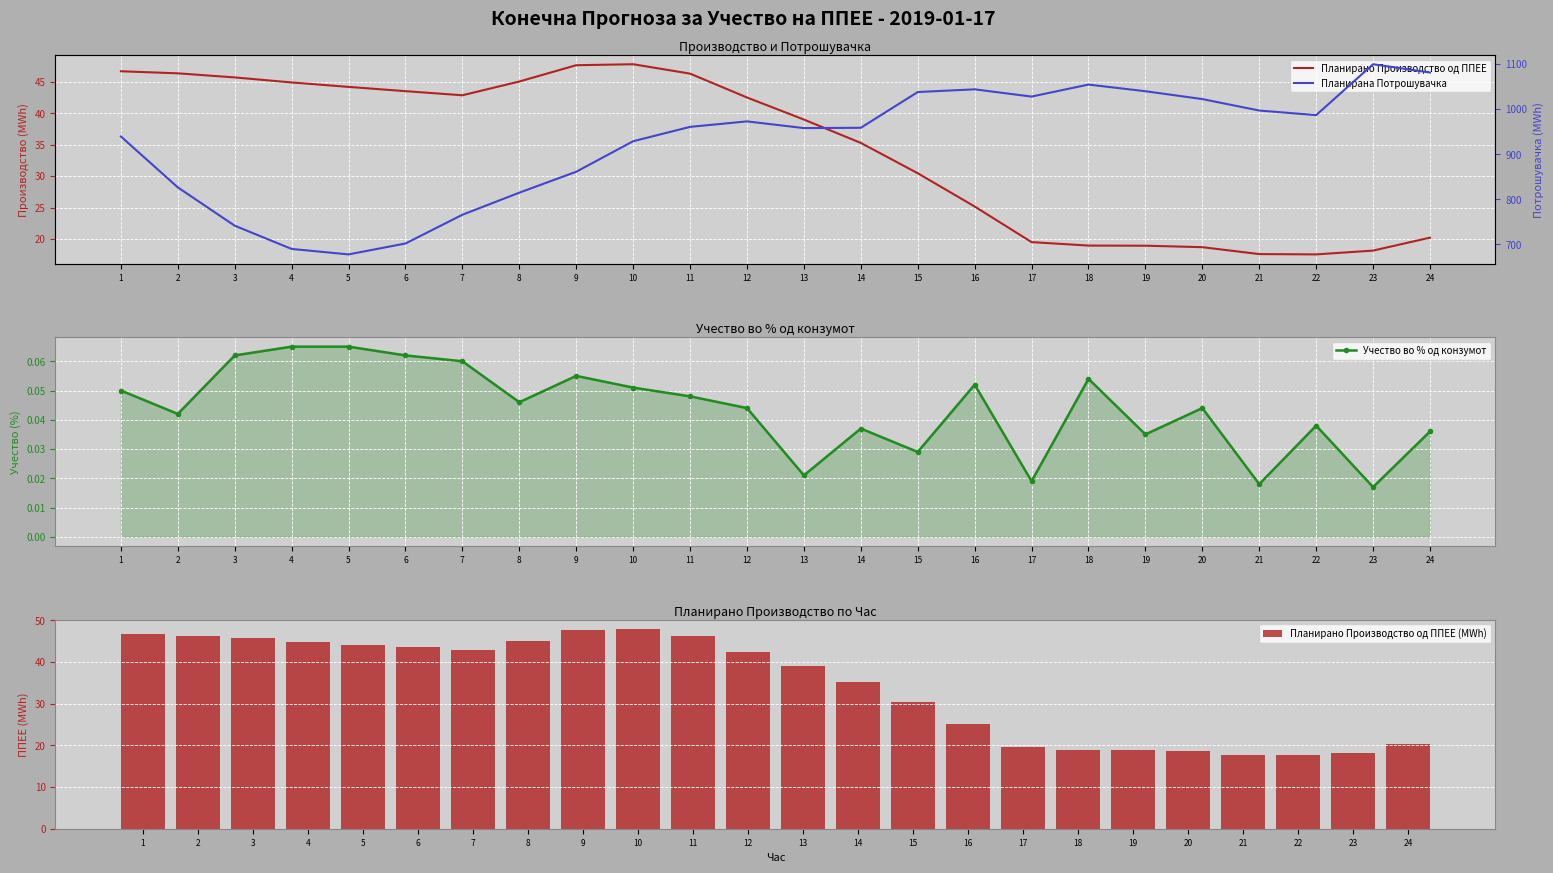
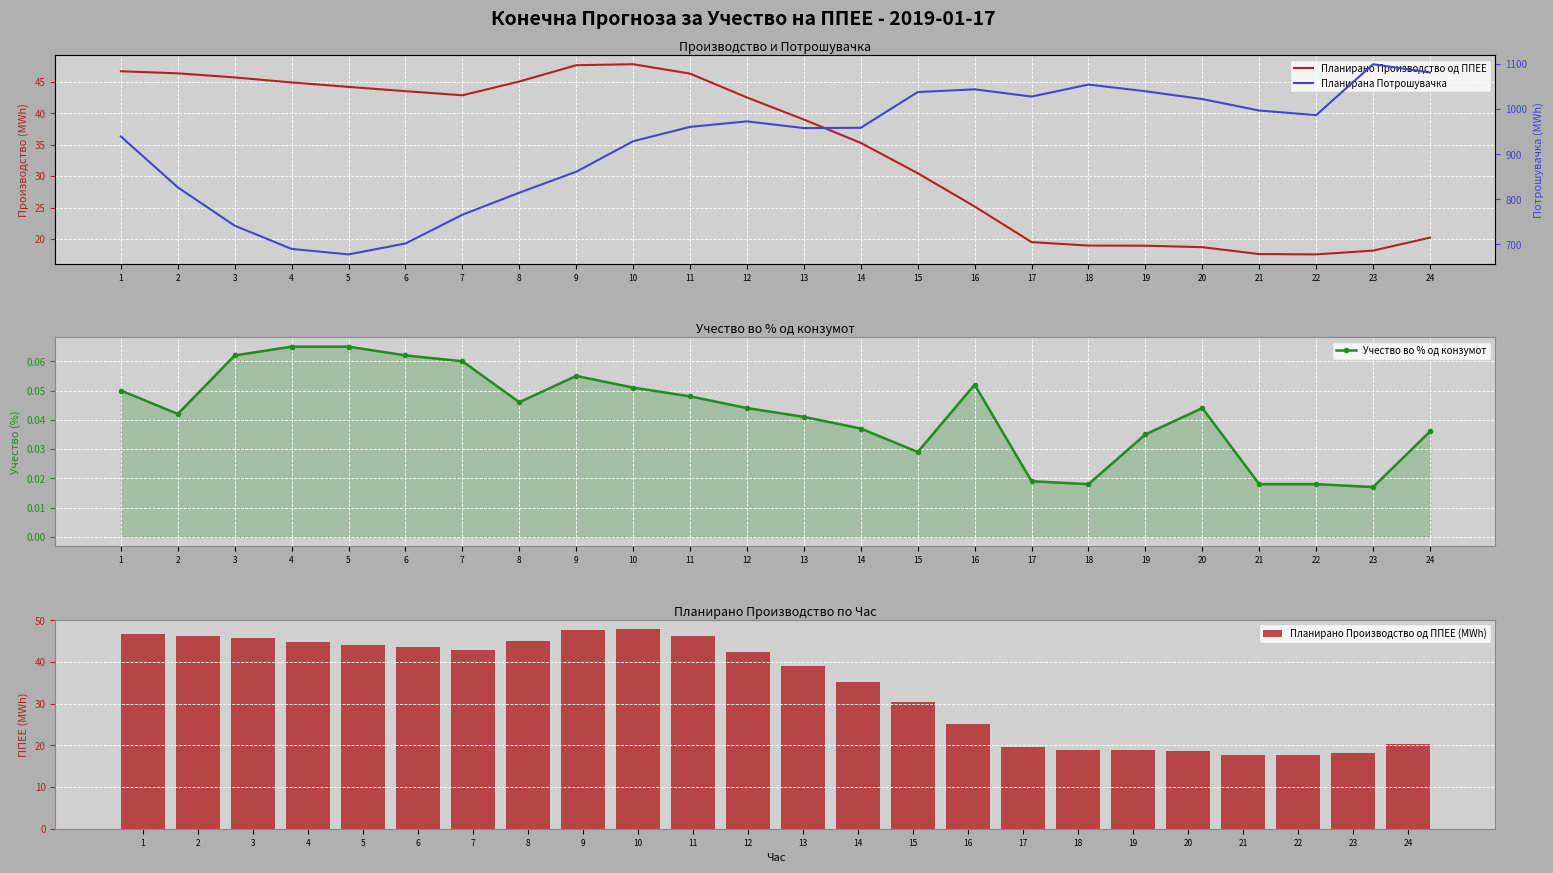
Учество во % од конзумот, 13: 0.021 -> 0.041
Учество во % од конзумот, 18: 0.054 -> 0.018
Учество во % од конзумот, 22: 0.038 -> 0.018
